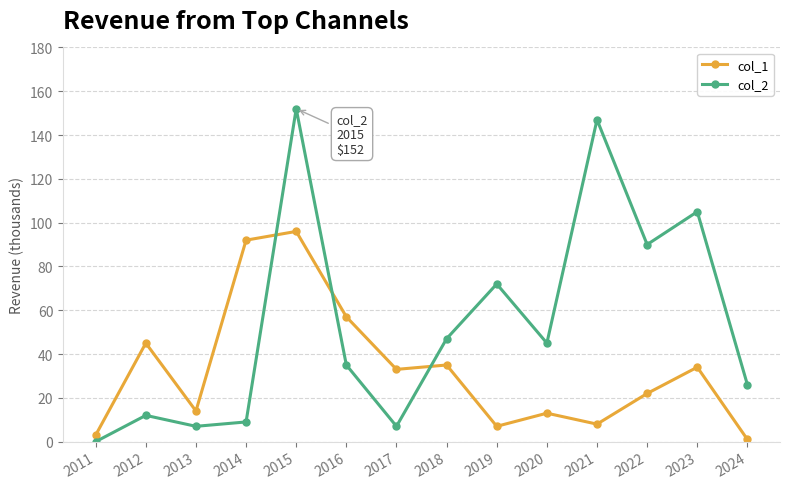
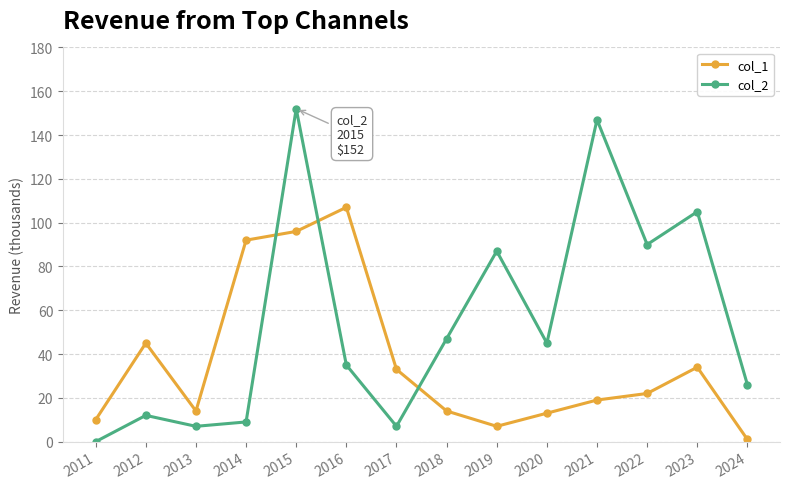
col_1, 2011: 3 -> 10
col_1, 2016: 57 -> 107
col_1, 2018: 35 -> 14
col_2, 2019: 72 -> 87
col_1, 2021: 8 -> 19
